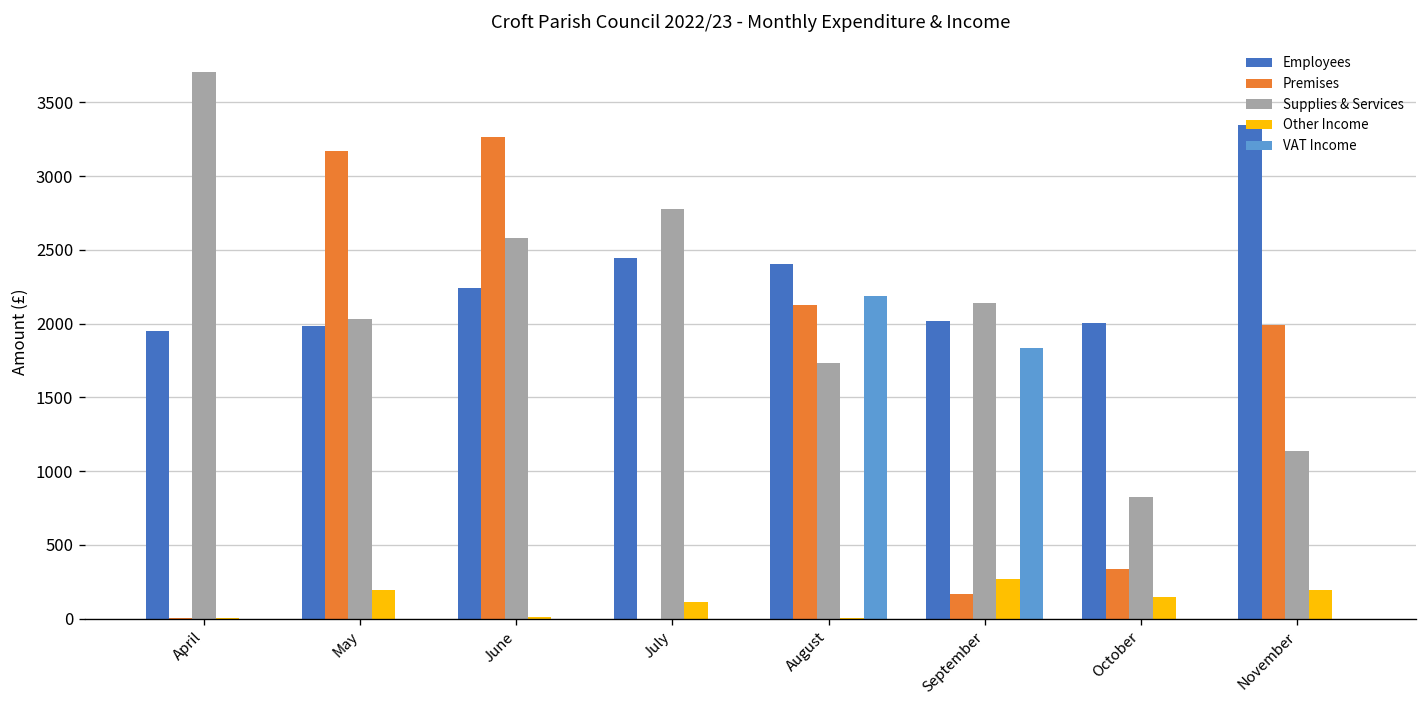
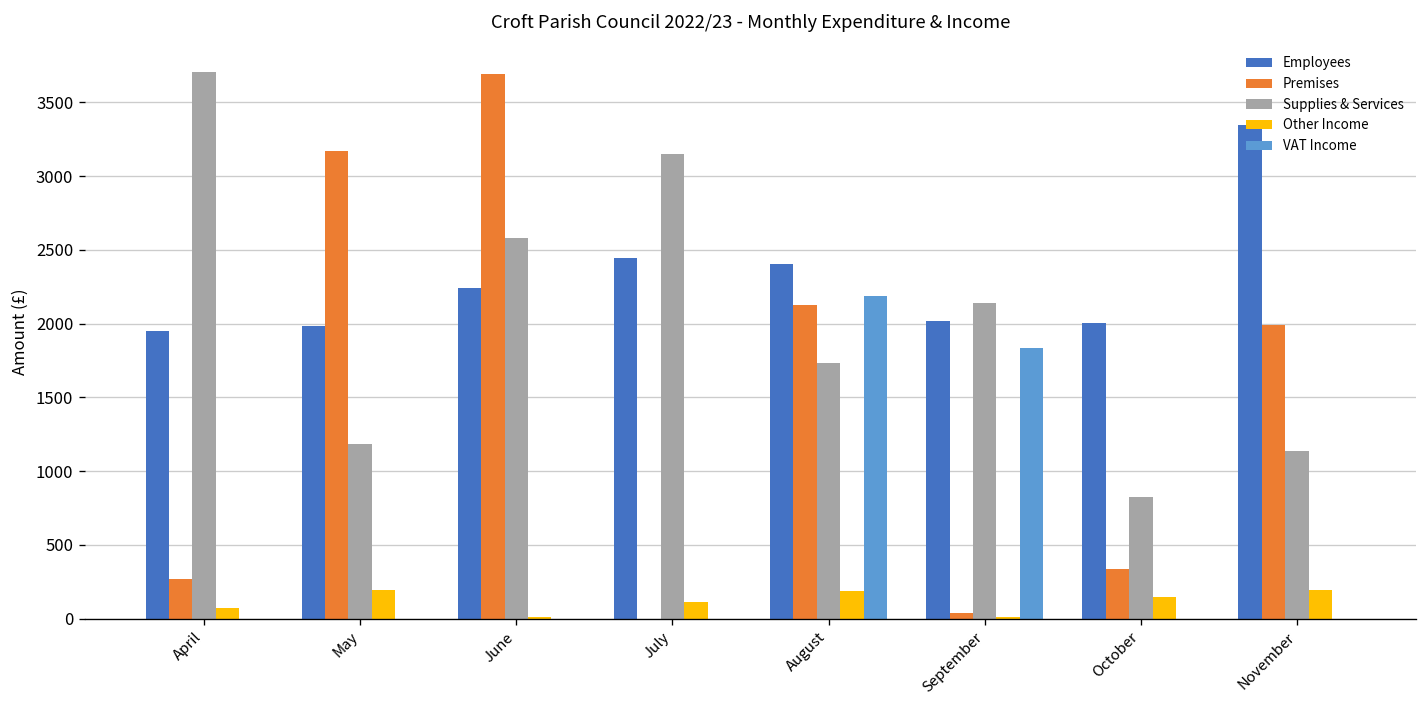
Premises, April: 10 -> 270
Other Income, April: 0 -> 70
Supplies & Services, May: 2030 -> 1190
Premises, June: 3270 -> 3690
Supplies & Services, July: 2780 -> 3150
Other Income, August: 10 -> 190
Premises, September: 170 -> 40
Other Income, September: 270 -> 10
